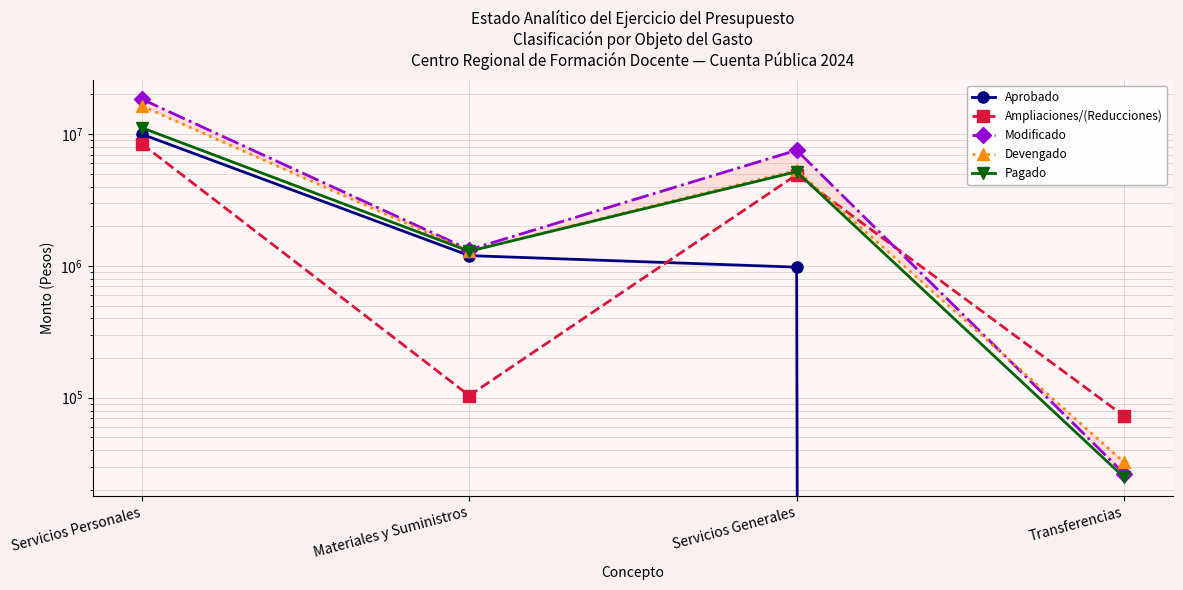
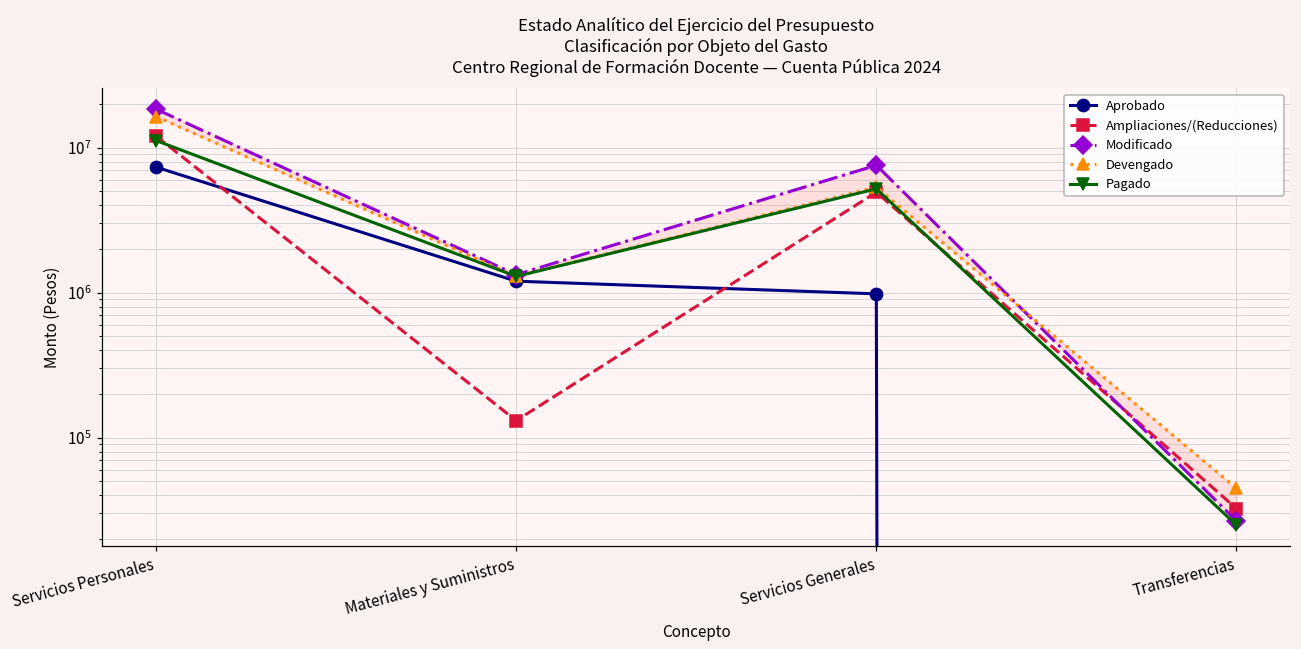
Aprobado, Servicios Personales: 10000000 -> 7000000
Ampliaciones/(Reducciones), Servicios Personales: 8000000 -> 12000000
Ampliaciones/(Reducciones), Materiales y Suministros: 100000 -> 130000
Ampliaciones/(Reducciones), Transferencias: 70000 -> 32000
Devengado, Transferencias: 32000 -> 45000
